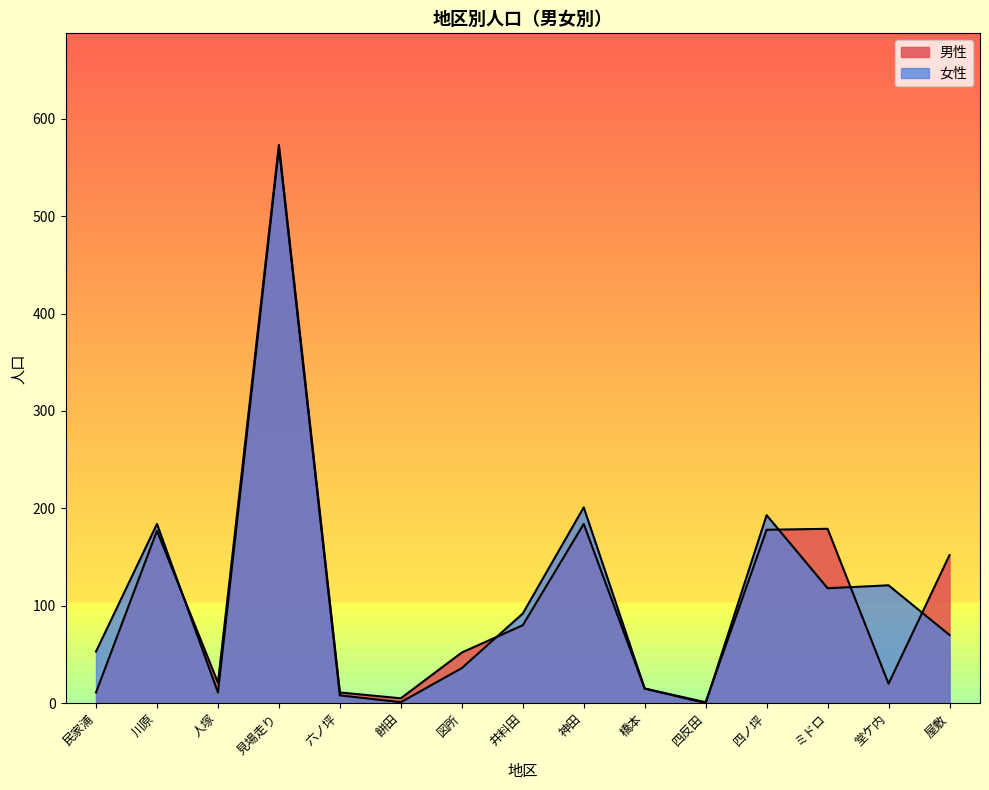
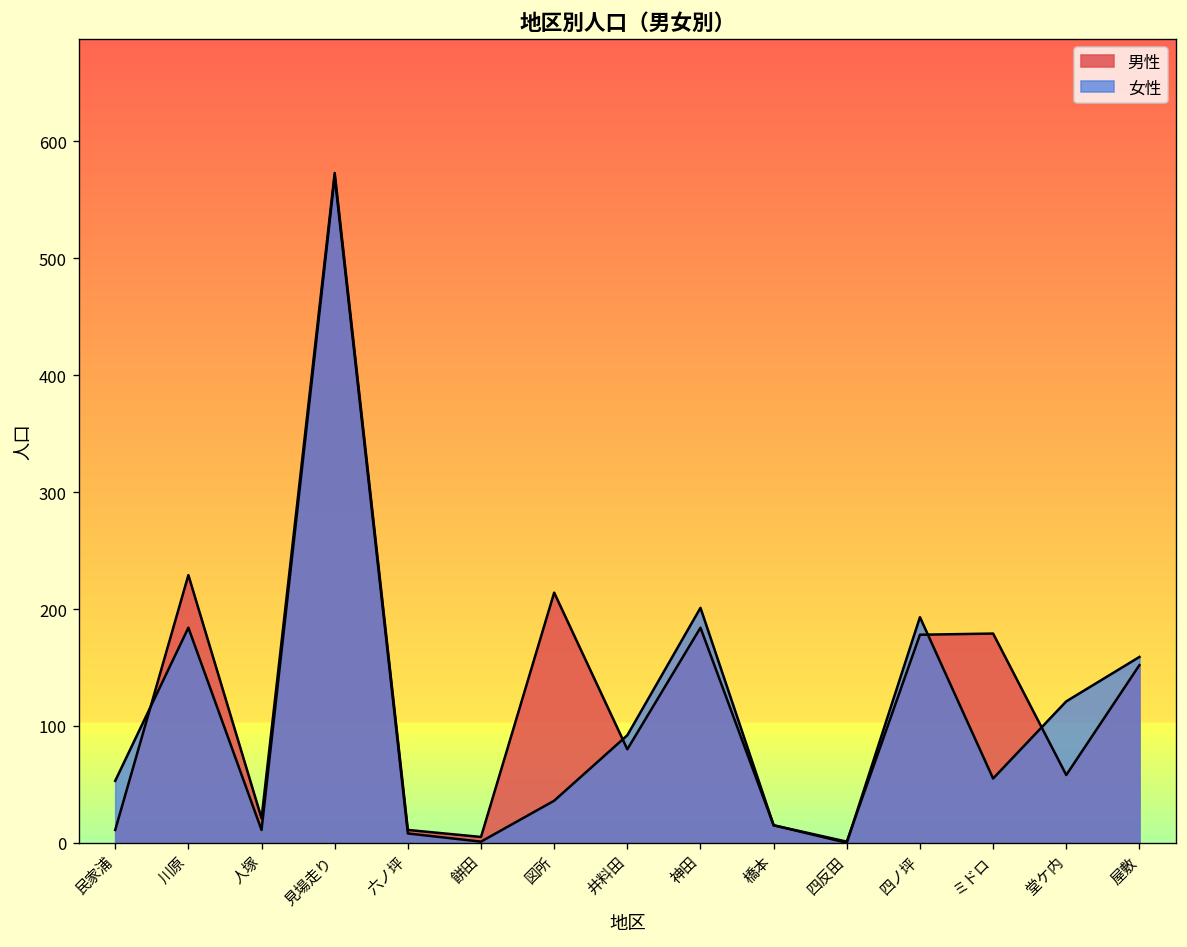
男性, 川原: 180 -> 230
男性, 図所: 50 -> 210
女性, ミドロ: 120 -> 60
男性, 堂ケ内: 20 -> 60
女性, 屋敷: 70 -> 160
